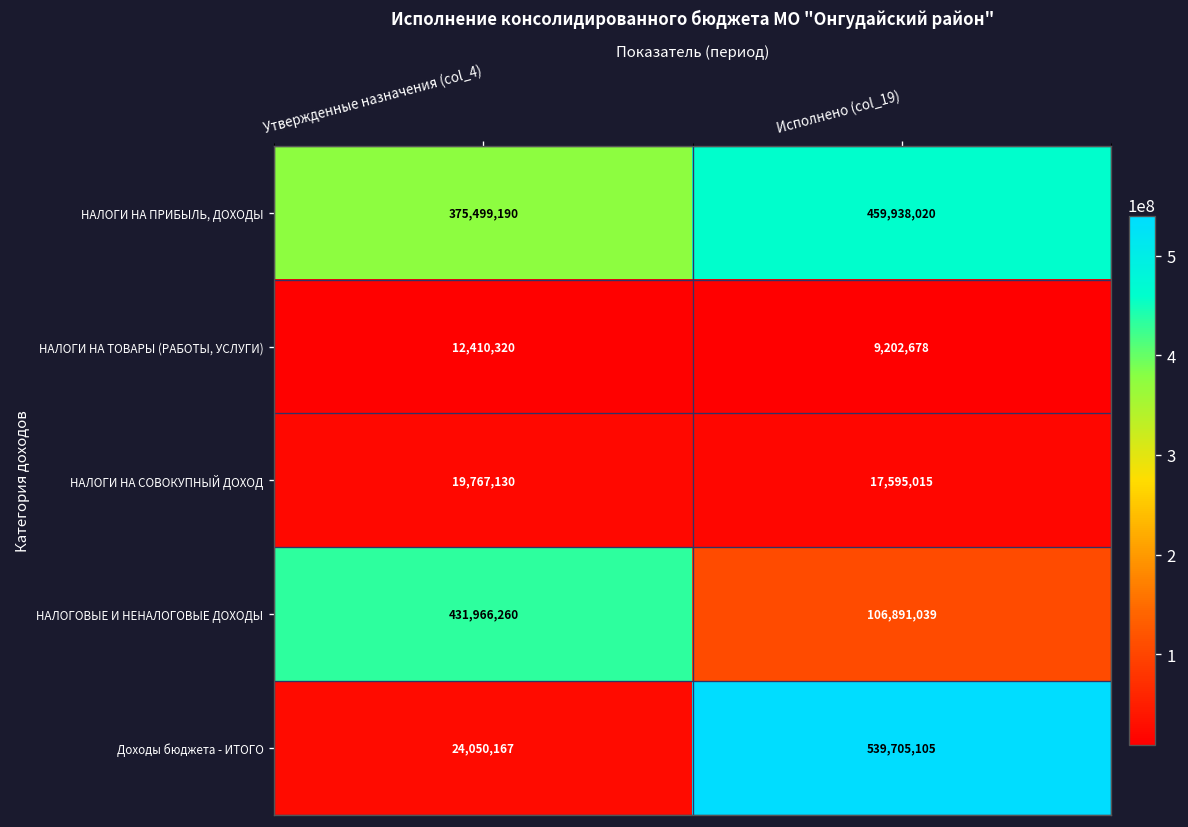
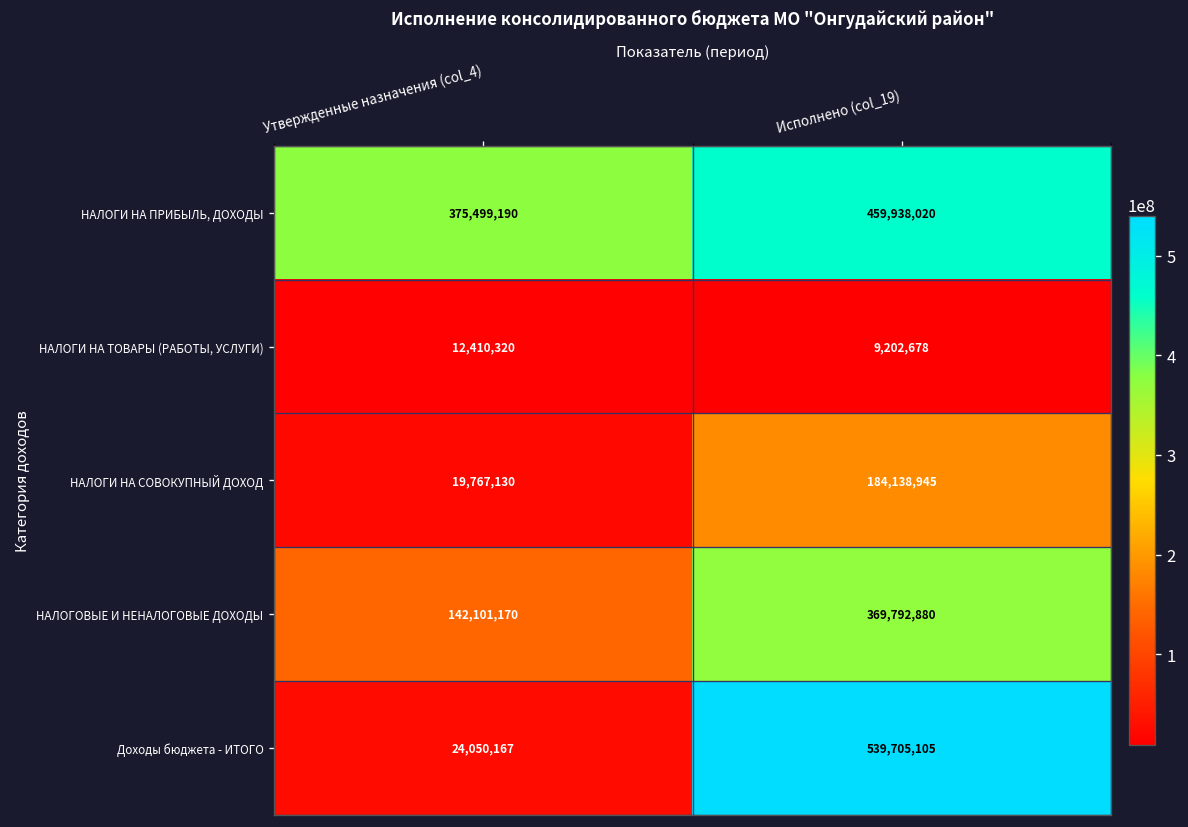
НАЛОГИ НА СОВОКУПНЫЙ ДОХОД, Исполнено (col_19): 17,595,015 -> 184,138,945
НАЛОГОВЫЕ И НЕНАЛОГОВЫЕ ДОХОДЫ, Утвержденные назначения (col_4): 431,966,260 -> 142,101,170
НАЛОГОВЫЕ И НЕНАЛОГОВЫЕ ДОХОДЫ, Исполнено (col_19): 106,891,039 -> 369,792,880
